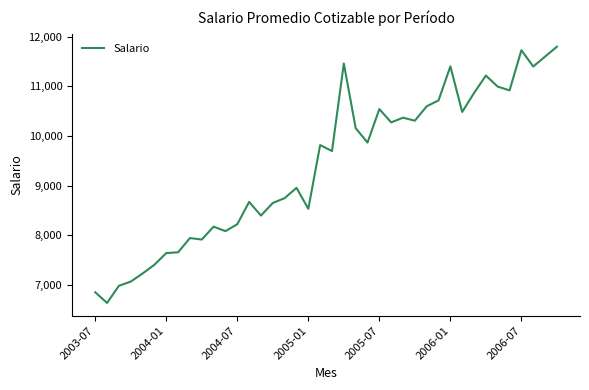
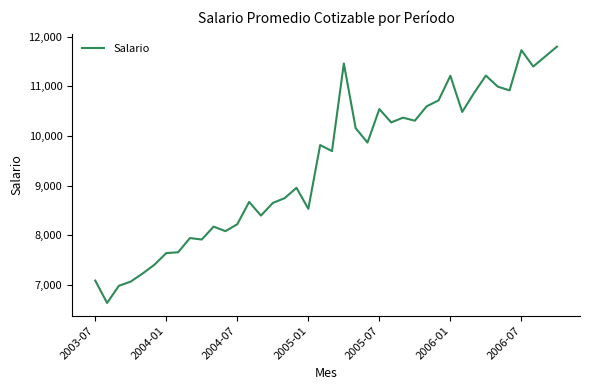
2003-07: 6,900 -> 7,100
2006-01: 11,400 -> 11,200
